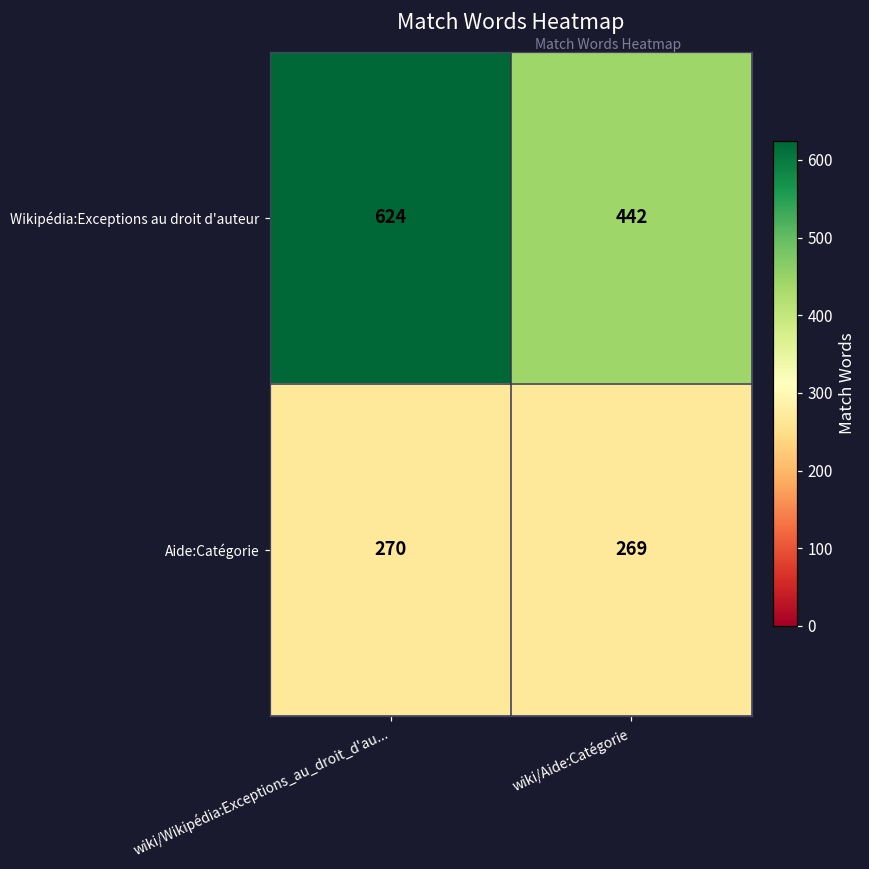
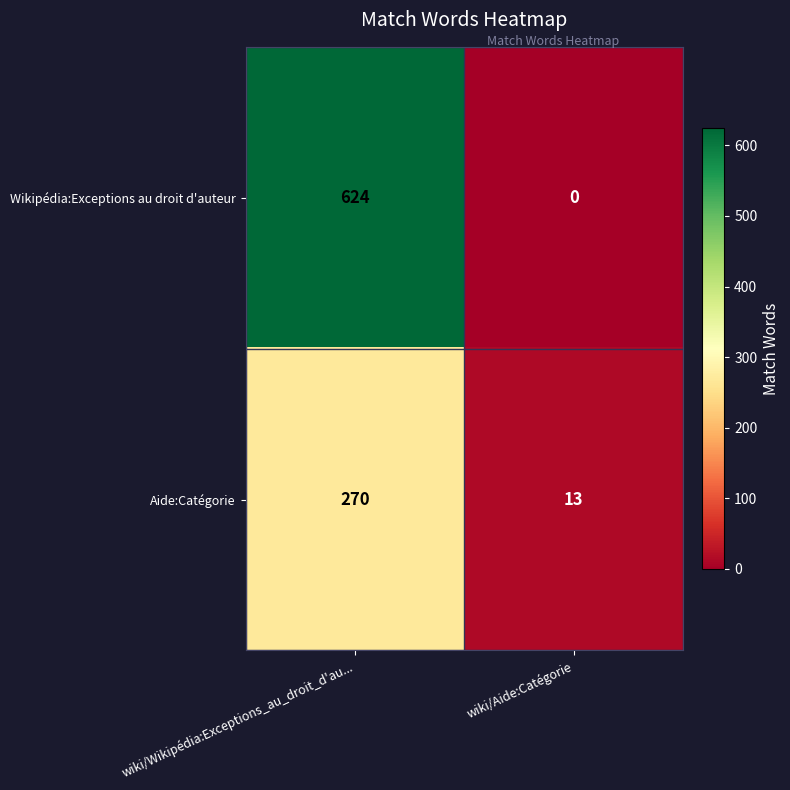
Wikipédia:Exceptions au droit d'auteur, wiki/Aide:Catégorie: 442 -> 0
Aide:Catégorie, wiki/Aide:Catégorie: 269 -> 13
